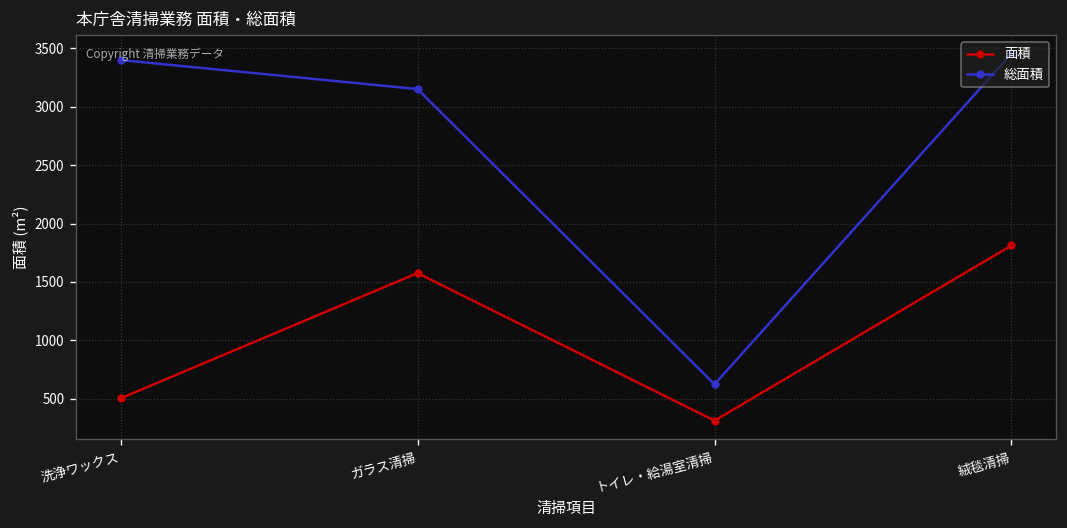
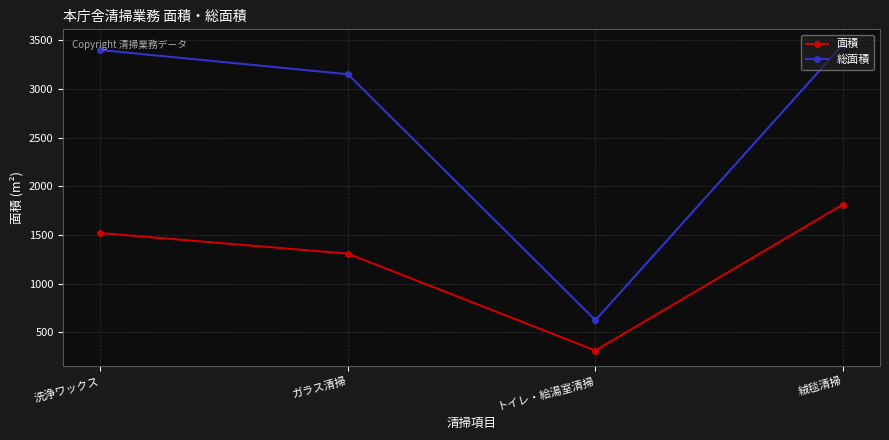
面積, 洗浄ワックス: 500 -> 1500
面積, ガラス清掃: 1600 -> 1300
